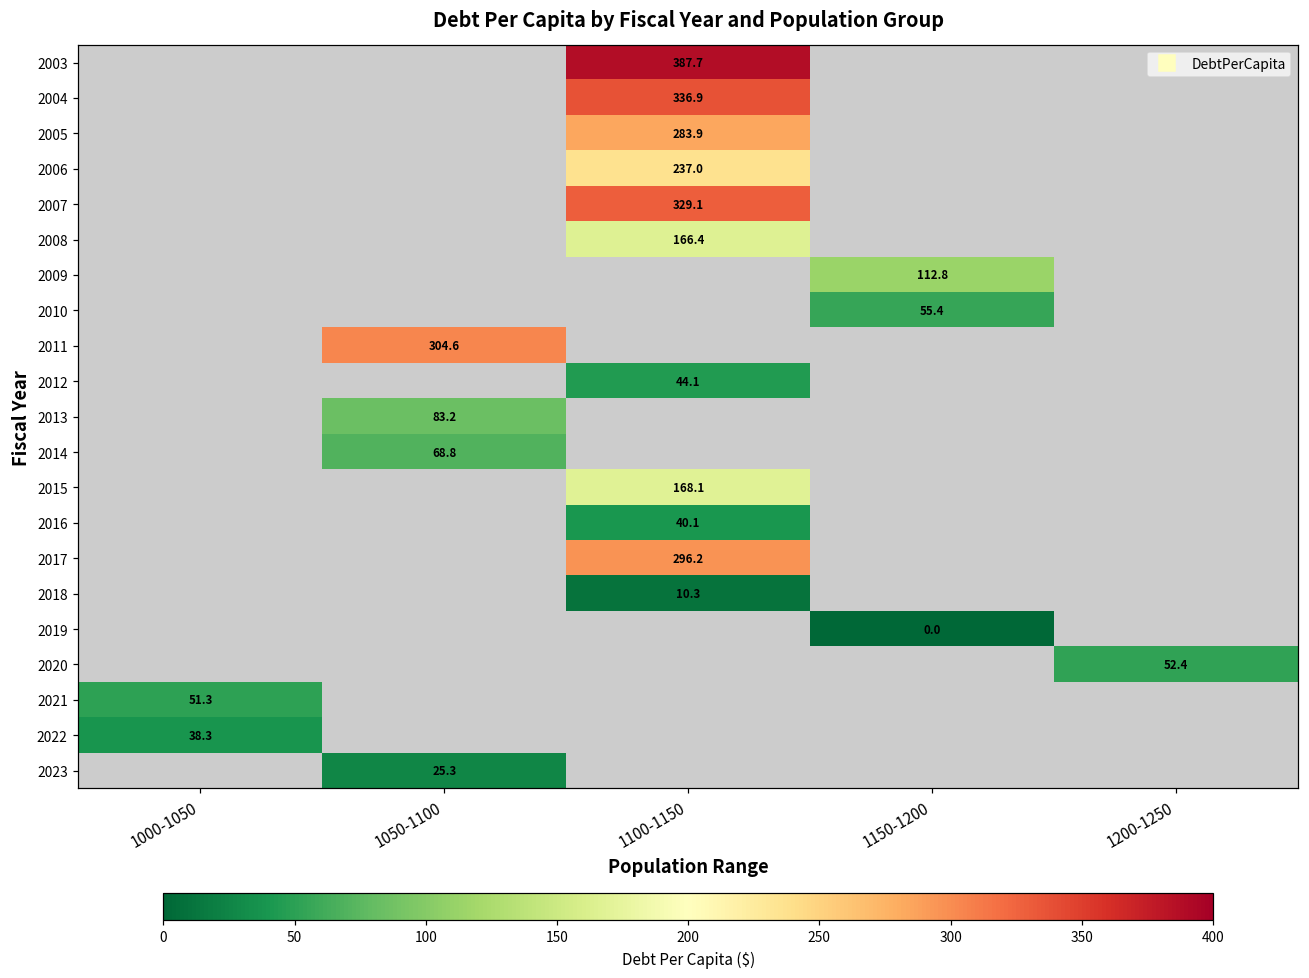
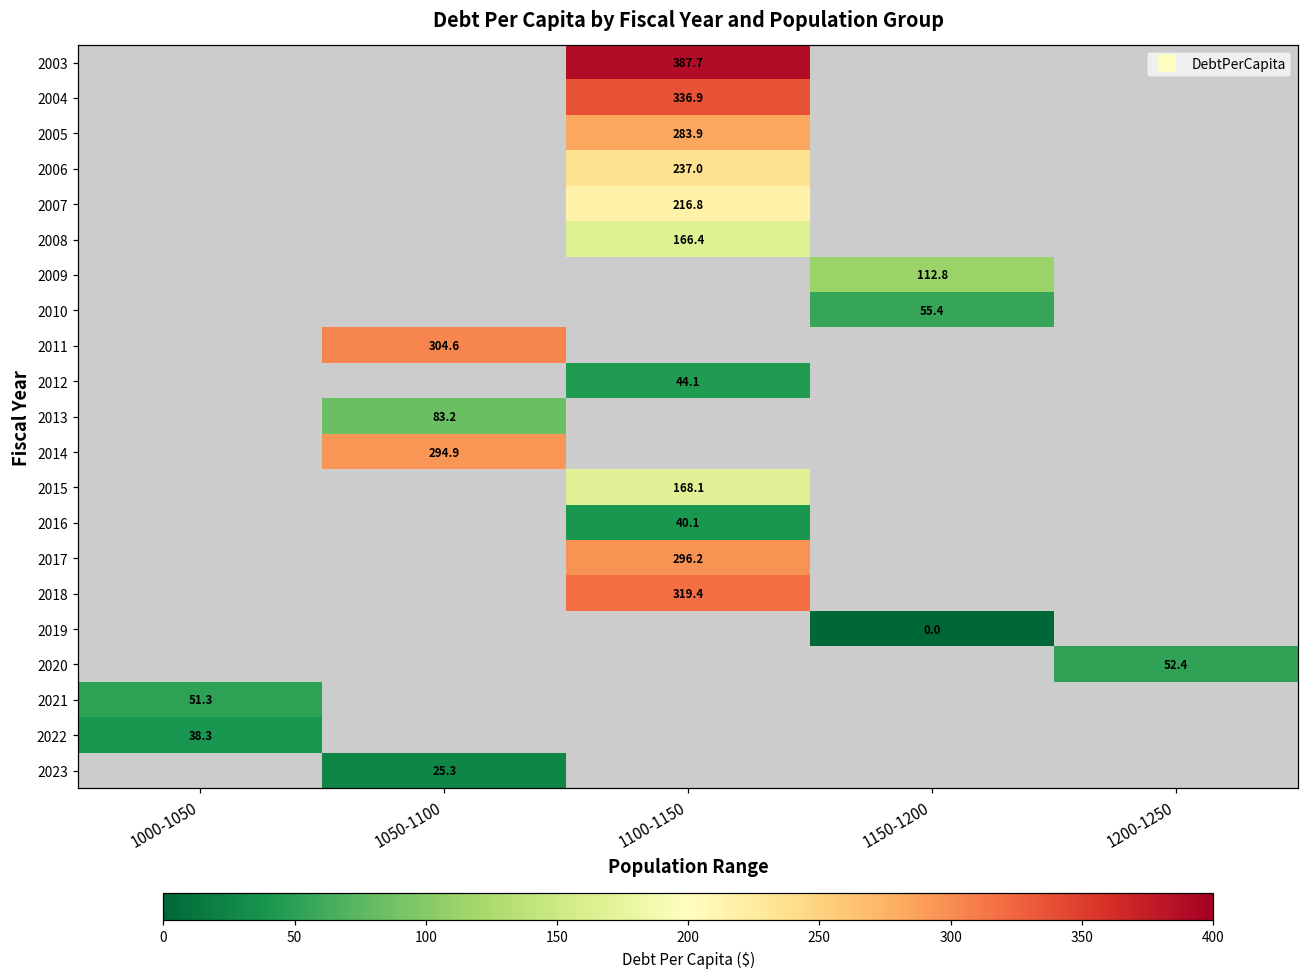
2007, 1100-1150: 329.1 -> 216.8
2014, 1050-1100: 68.8 -> 294.9
2018, 1100-1150: 10.3 -> 319.4
